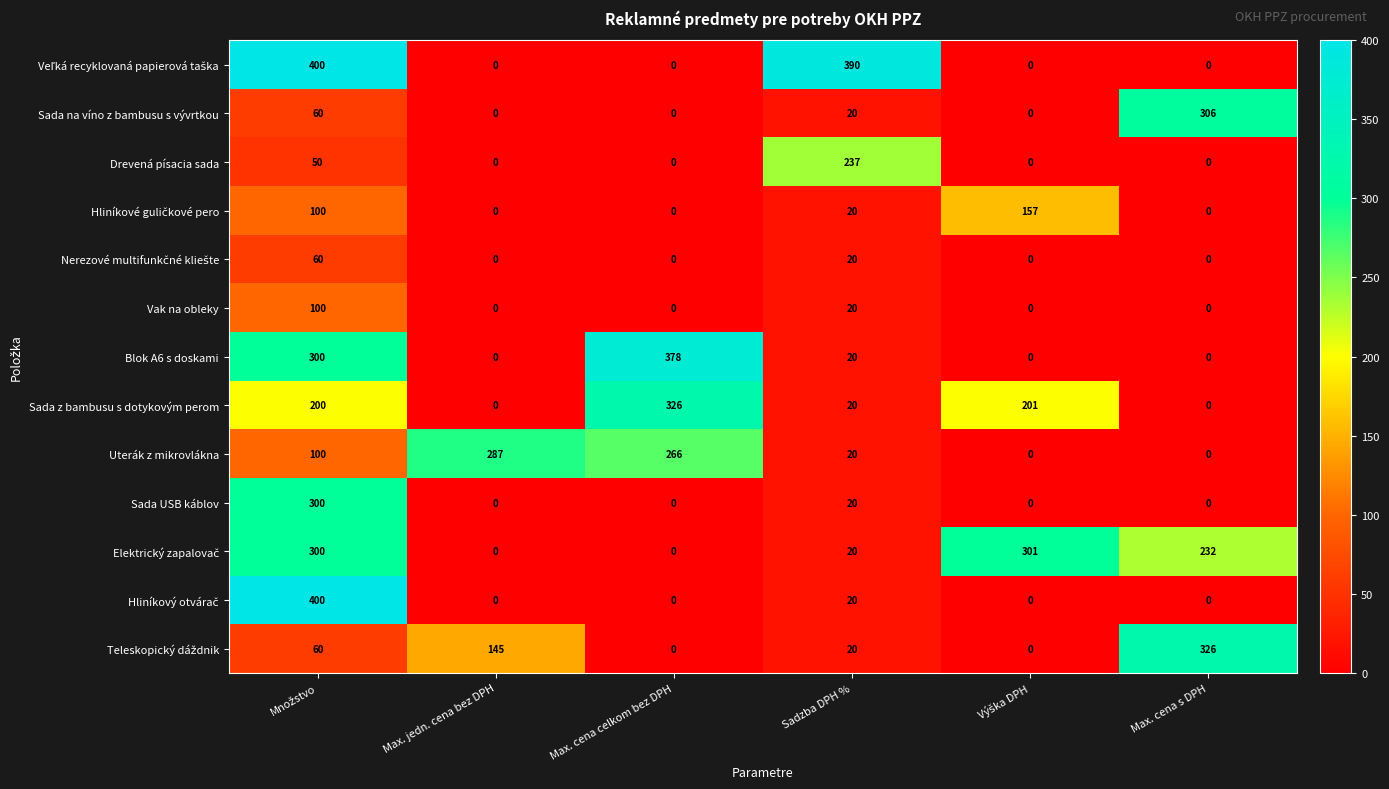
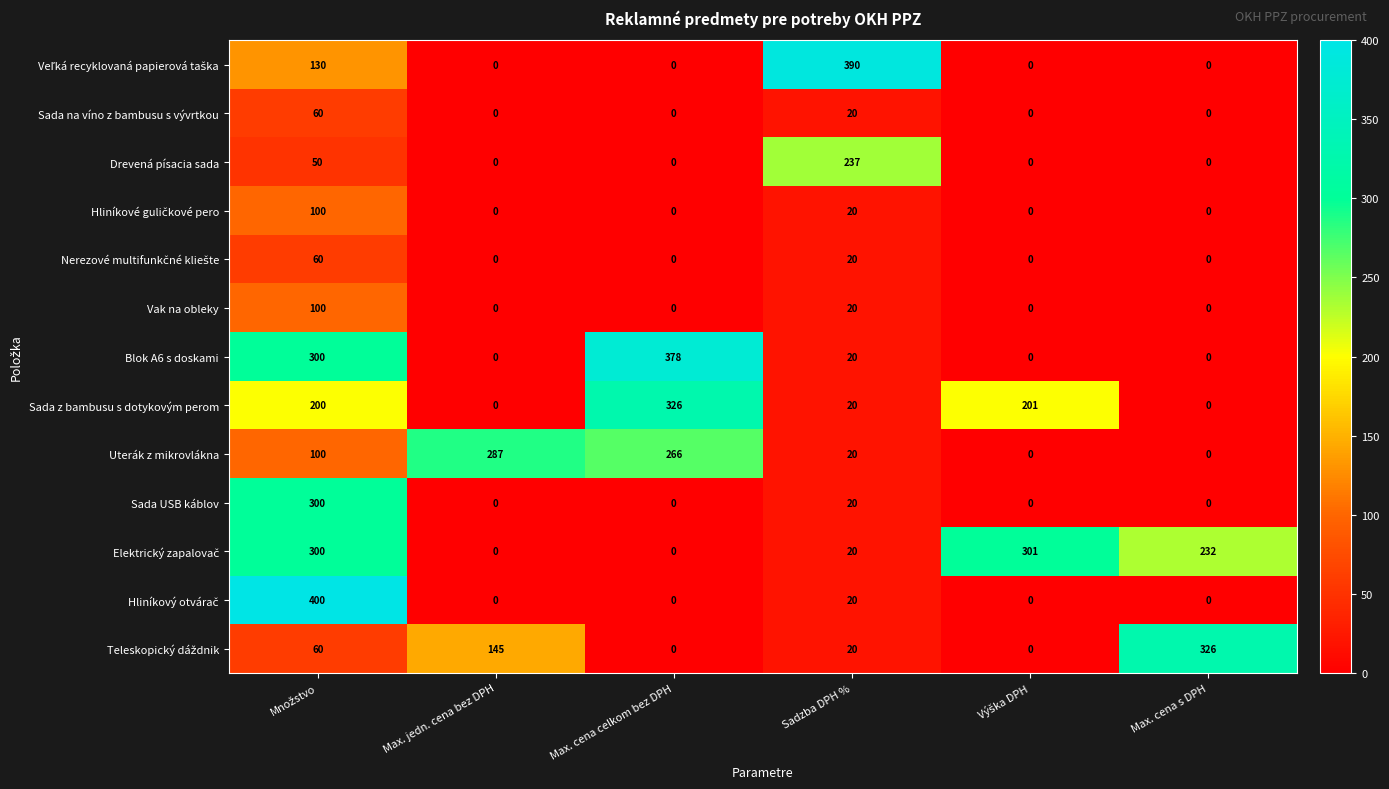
Veľká recyklovaná papierová taška, Množstvo: 400 -> 130
Sada na víno z bambusu s vývrtkou, Max. cena s DPH: 306 -> 0
Hliníkové guličkové pero, Výška DPH: 157 -> 0
